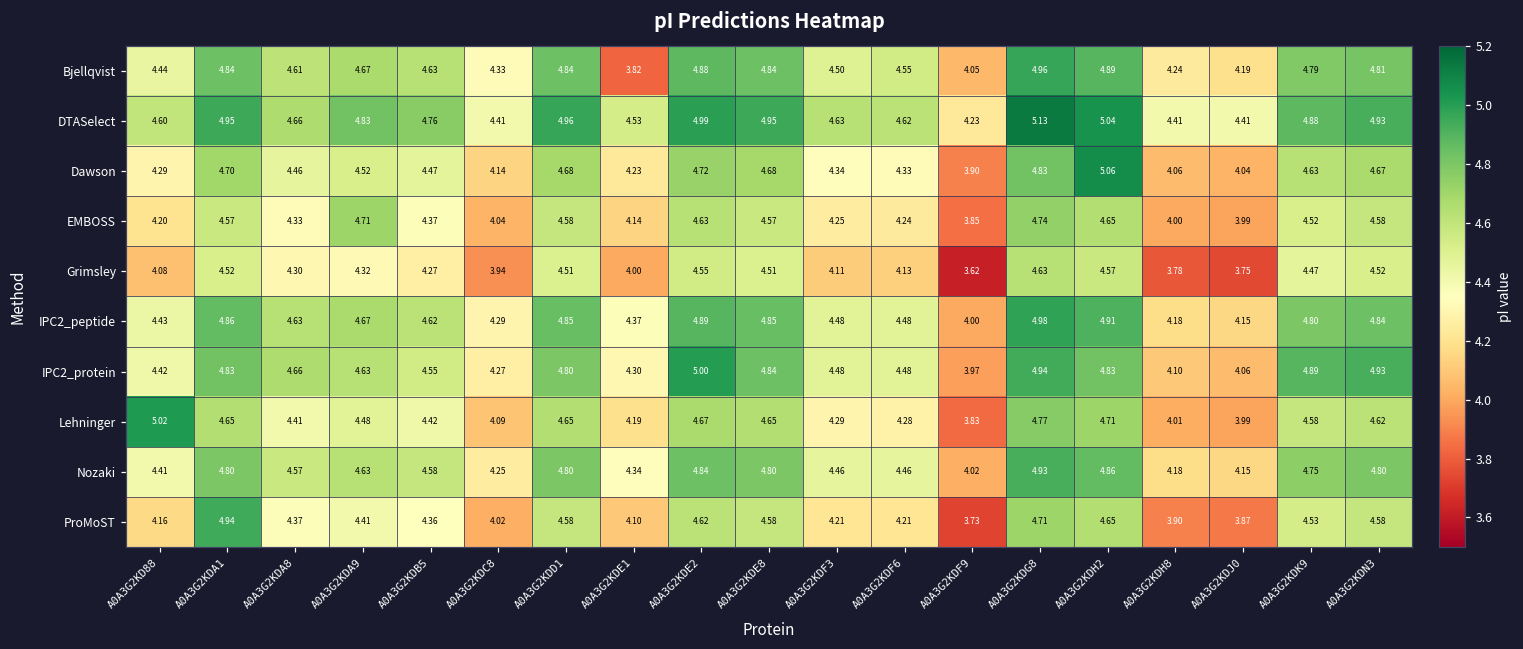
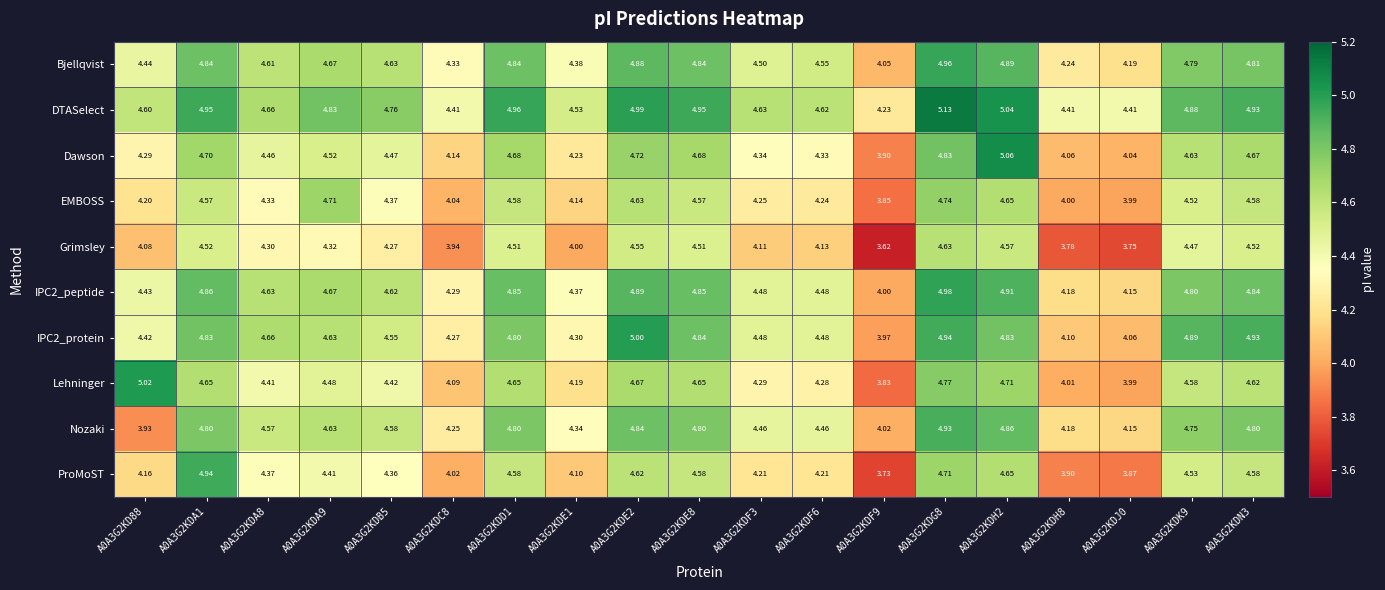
Bjellqvist, A0A3G2KDE1: 3.82 -> 4.38
Nozaki, A0A3G2KD88: 4.41 -> 3.93
